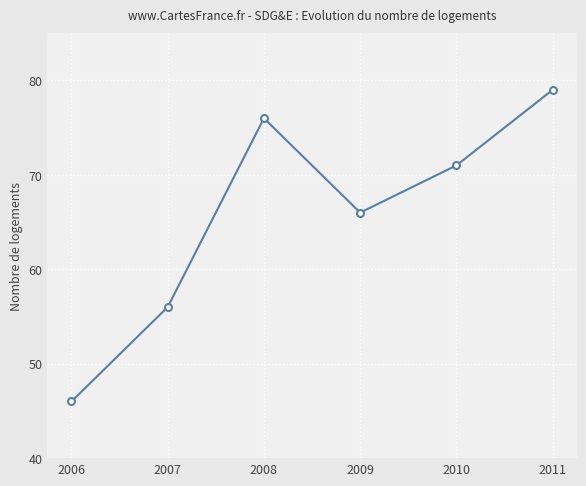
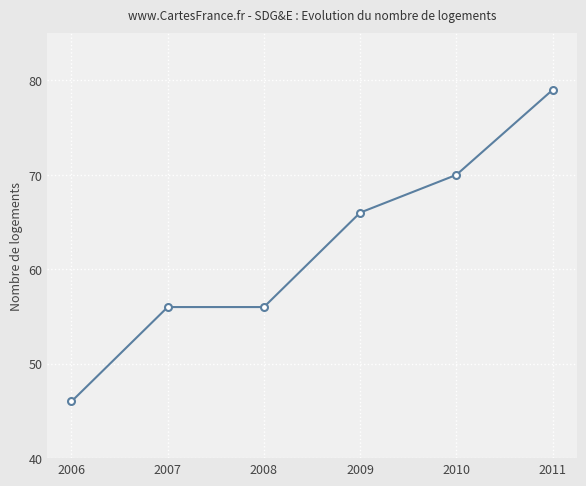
2008: 76 -> 56
2010: 71 -> 70
